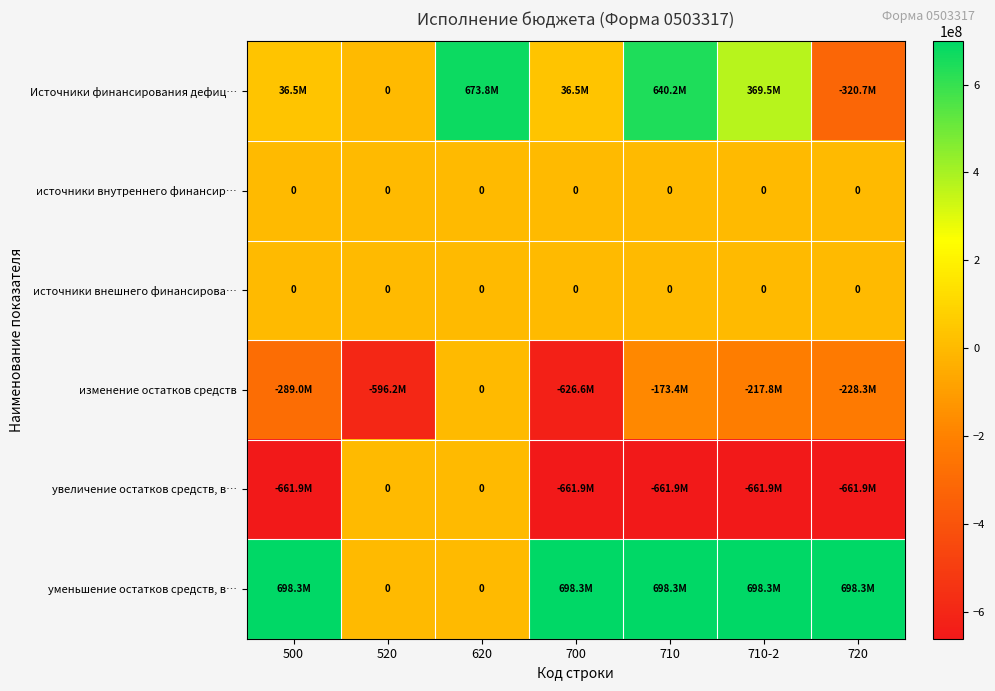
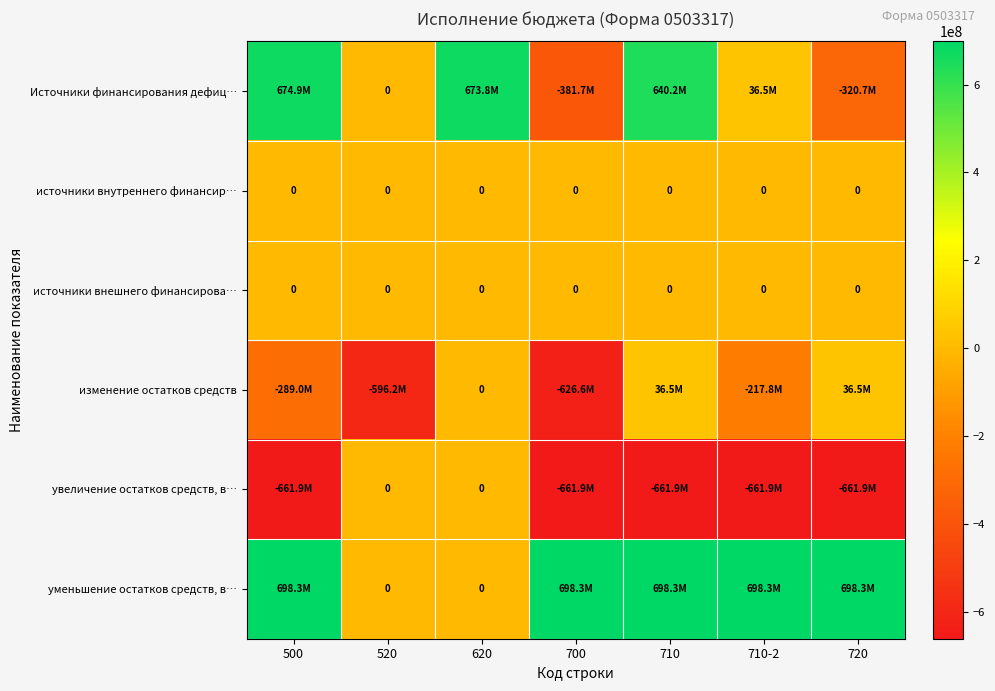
Источники финансирования дефиц…, 500: 36.5M -> 674.9M
Источники финансирования дефиц…, 700: 36.5M -> -381.7M
Источники финансирования дефиц…, 710-2: 369.5M -> 36.5M
изменение остатков средств, 710: -173.4M -> 36.5M
изменение остатков средств, 720: -228.3M -> 36.5M
